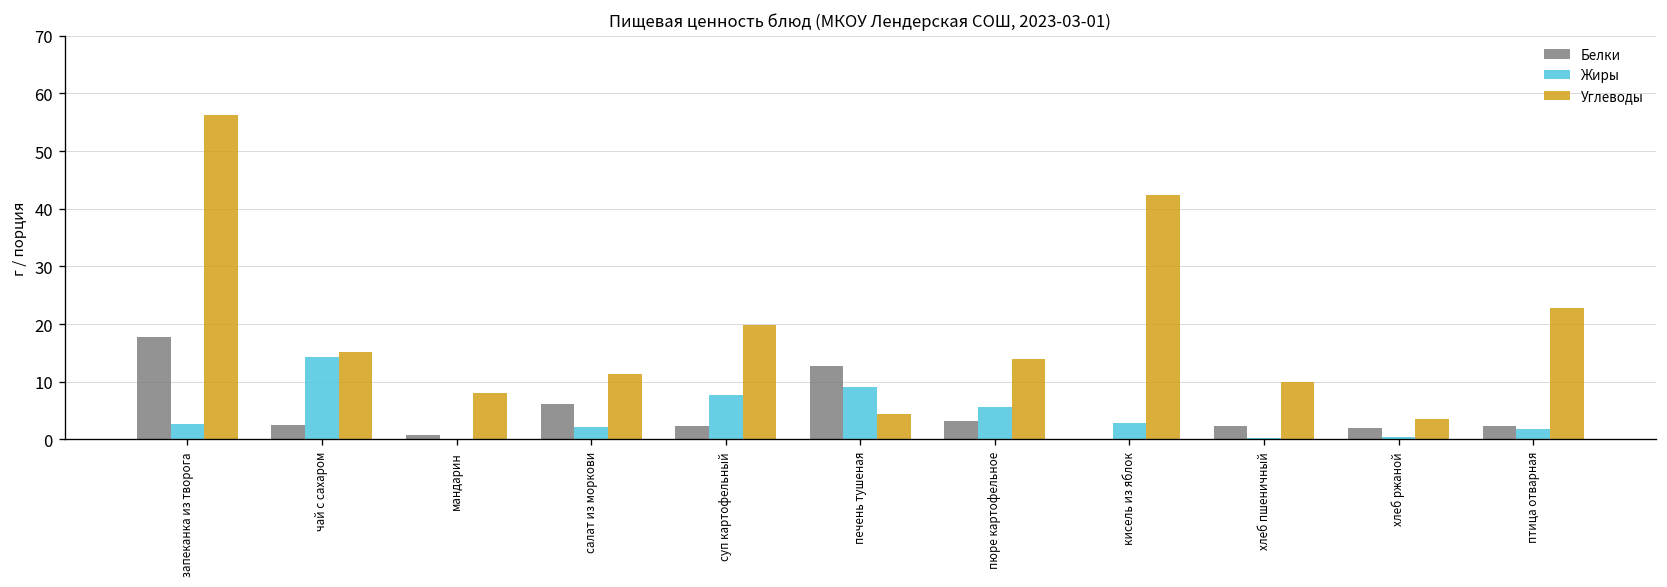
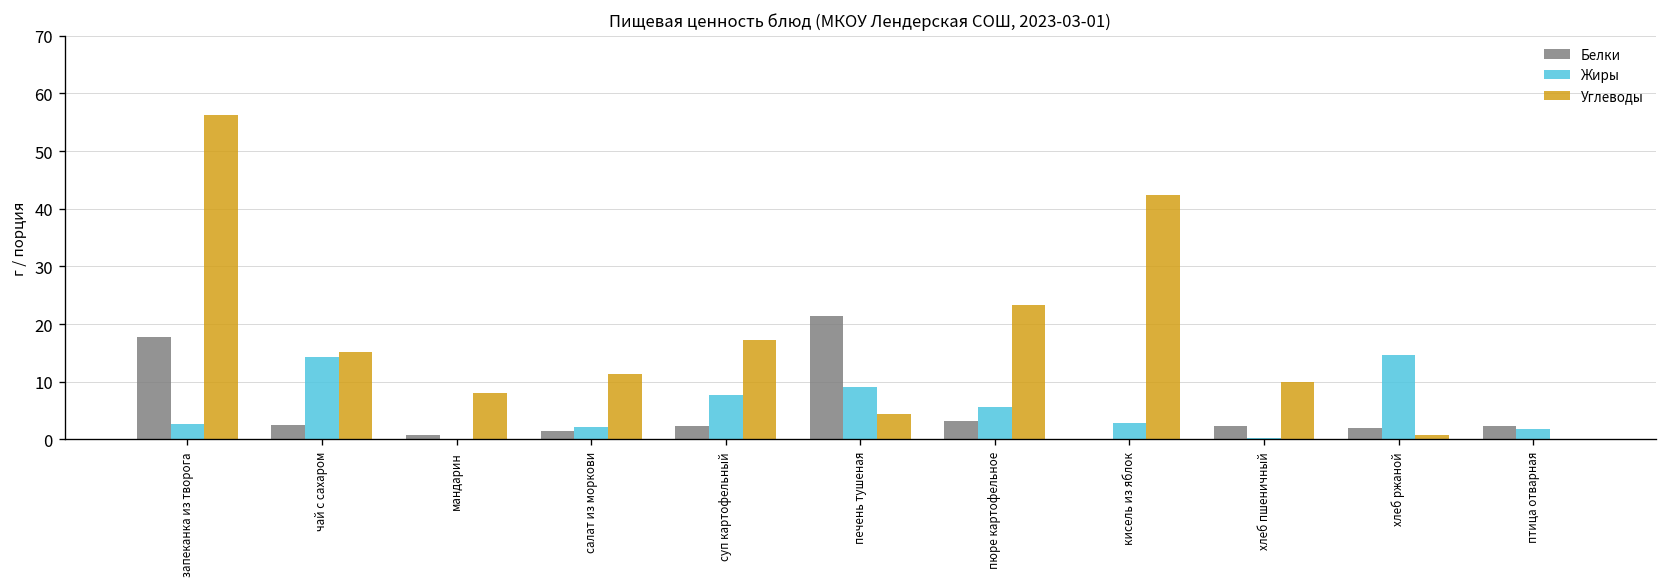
Белки, салат из моркови: 6 -> 1
Углеводы, суп картофельный: 20 -> 17
Белки, печень тушеная: 13 -> 21
Углеводы, пюре картофельное: 14 -> 23
Жиры, хлеб ржаной: 0 -> 15
Углеводы, хлеб ржаной: 3 -> 1
Углеводы, птица отварная: 23 -> 0
